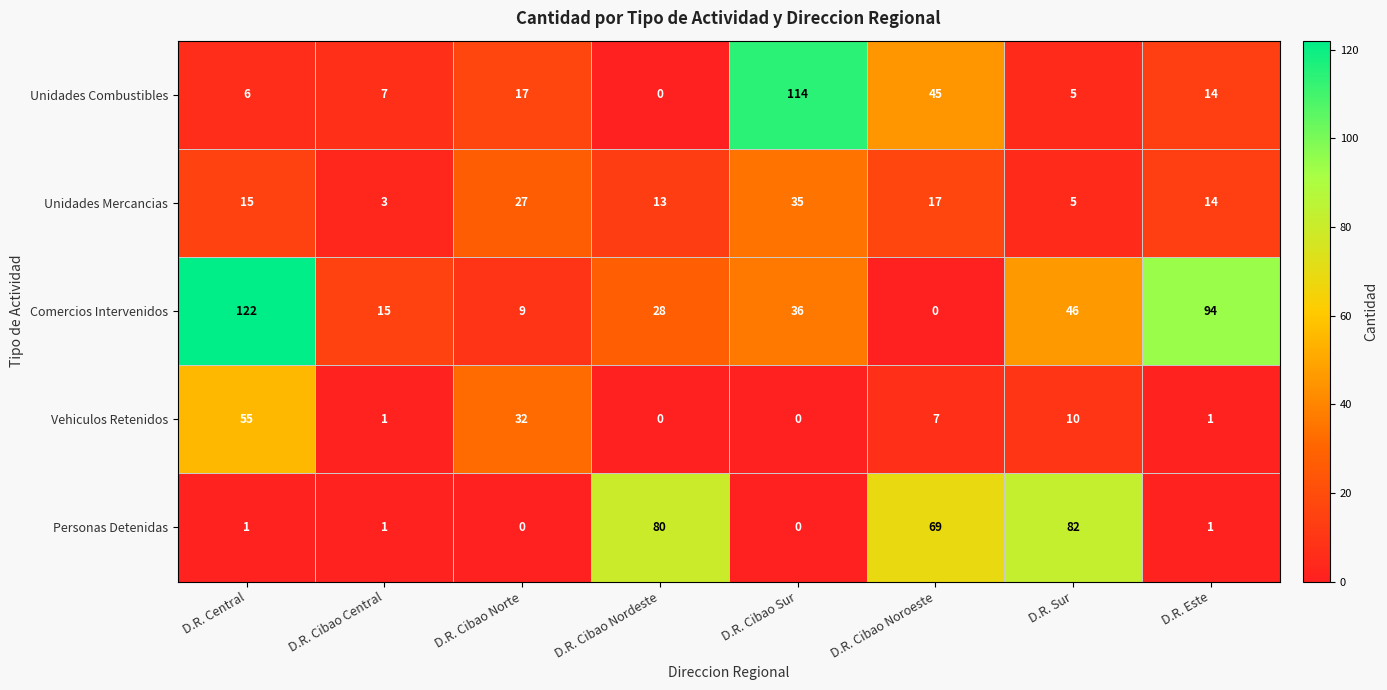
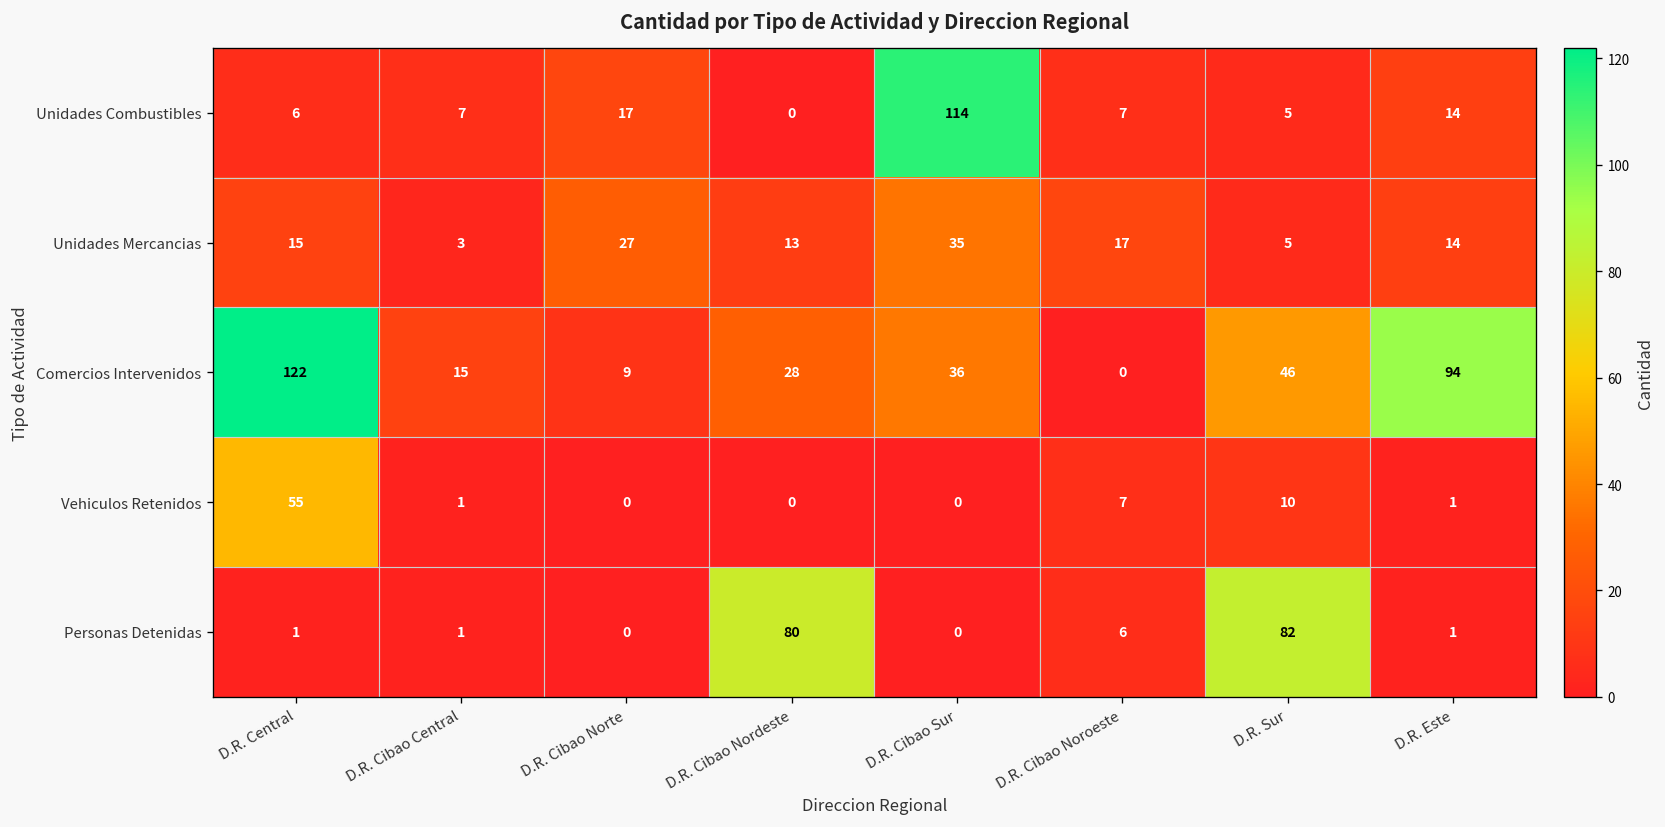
Unidades Combustibles, D.R. Cibao Noroeste: 45 -> 7
Vehiculos Retenidos, D.R. Cibao Norte: 32 -> 0
Personas Detenidas, D.R. Cibao Noroeste: 69 -> 6
